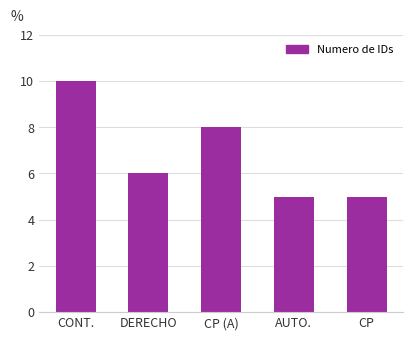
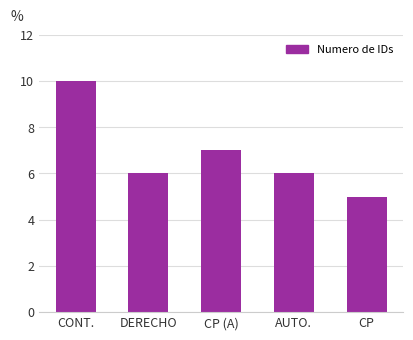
CP (A): 8 -> 7
AUTO.: 5 -> 6
